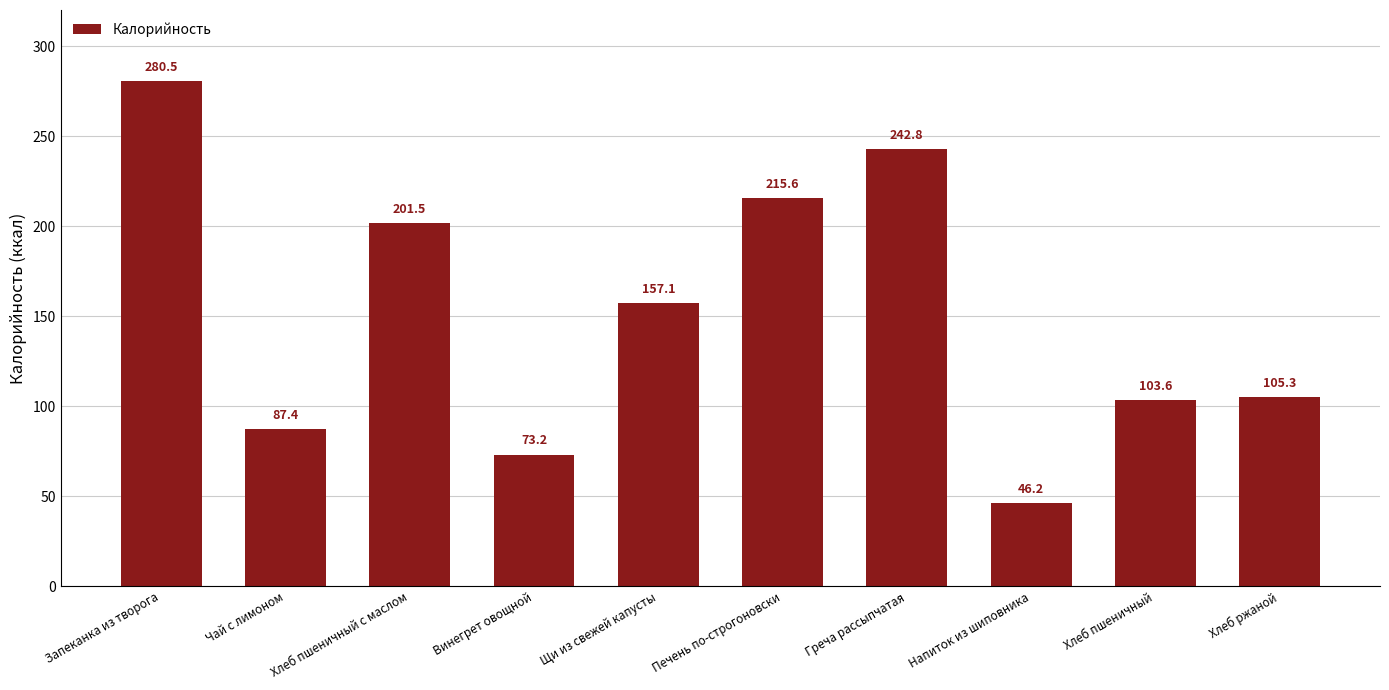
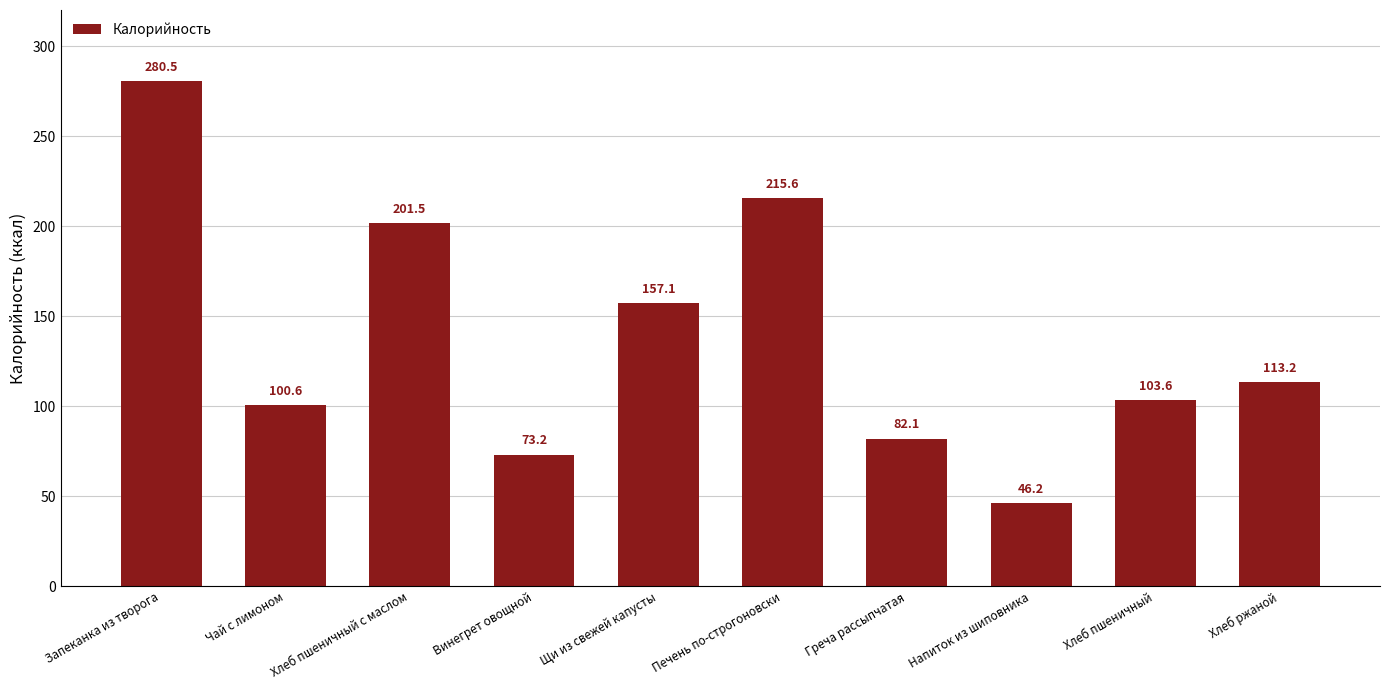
Чай с лимоном: 87.4 -> 100.6
Греча рассыпчатая: 242.8 -> 82.1
Хлеб ржаной: 105.3 -> 113.2
